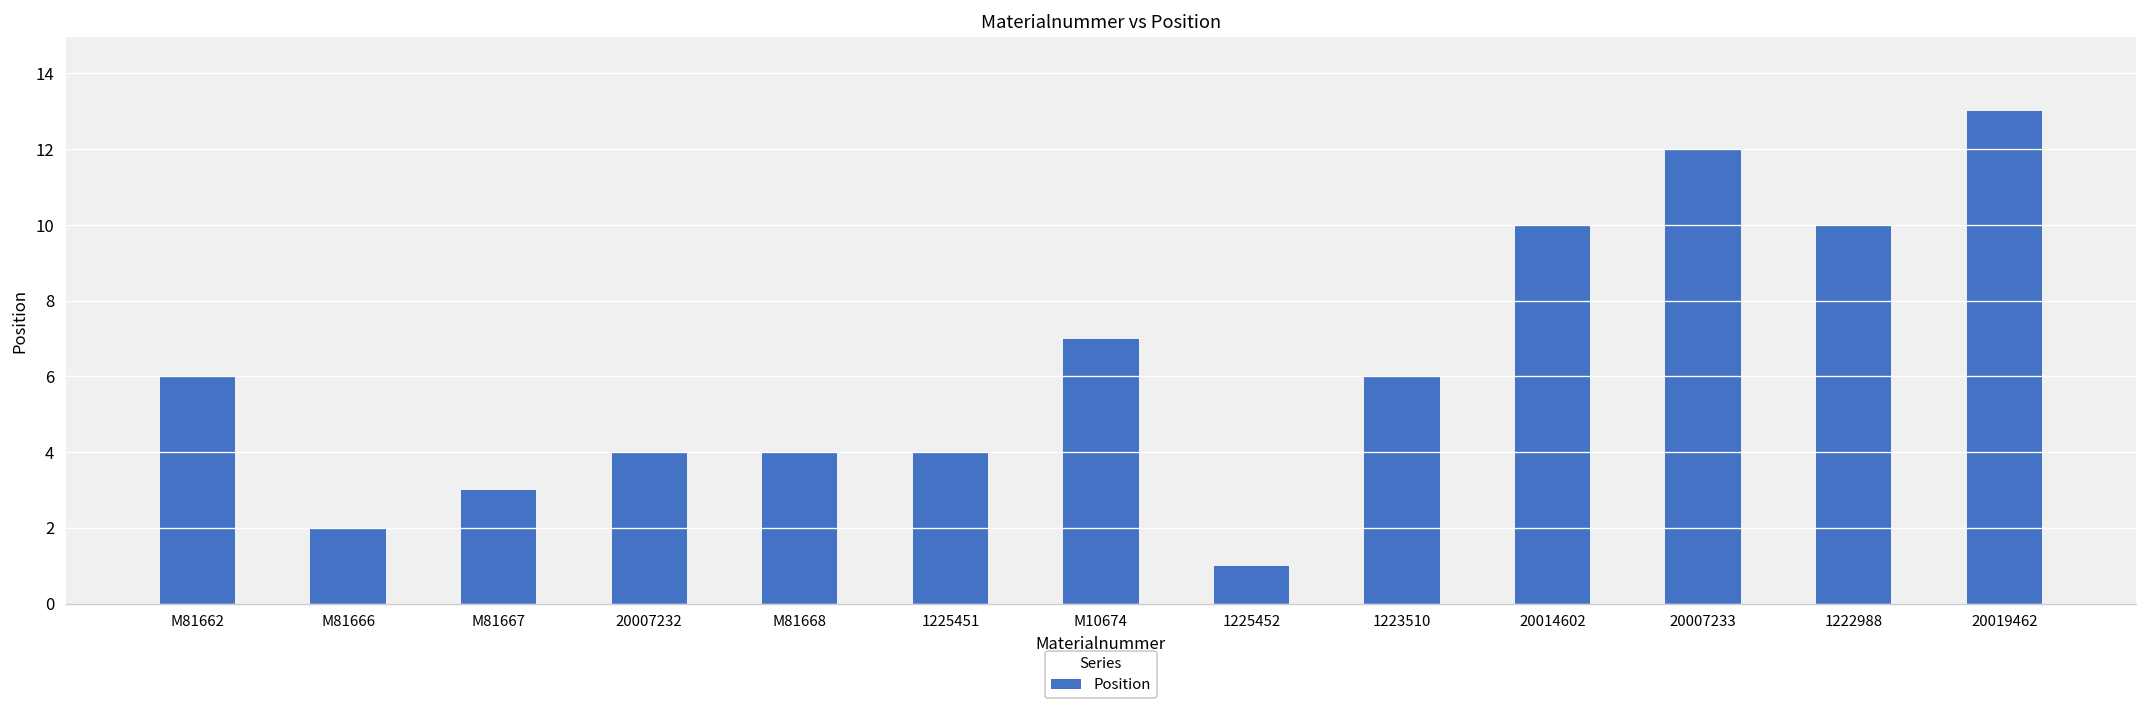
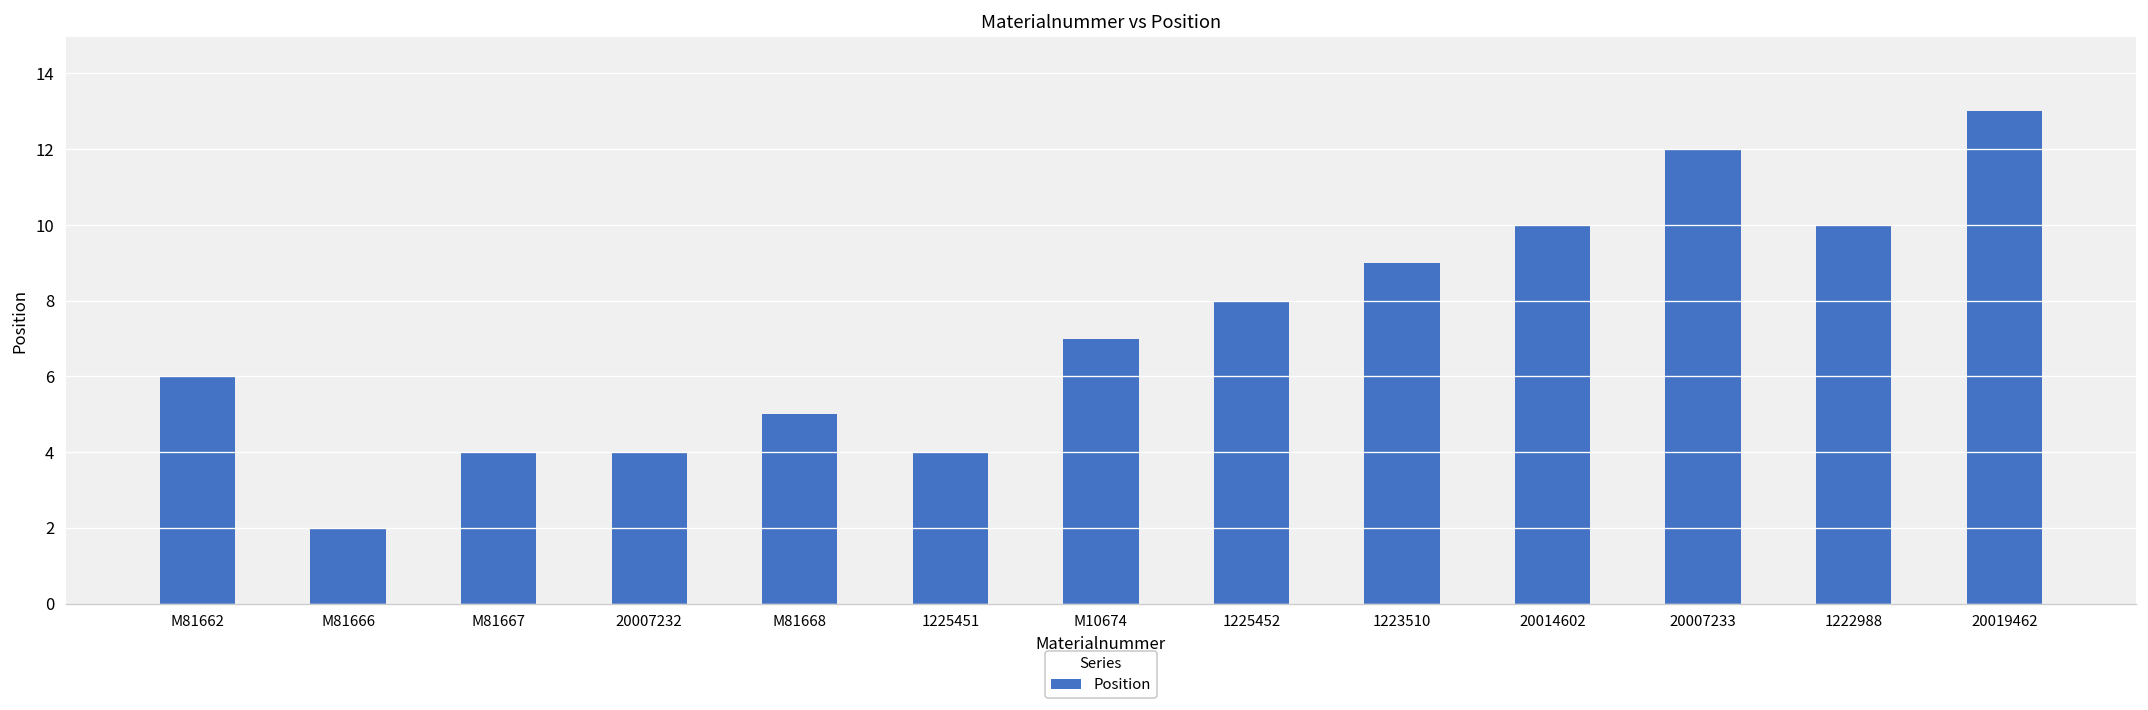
M81667: 3 -> 4
M81668: 4 -> 5
1225452: 1 -> 8
1223510: 6 -> 9
